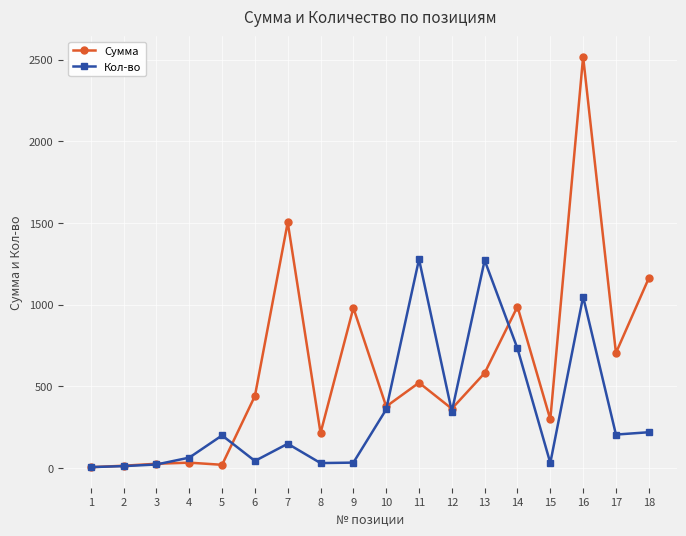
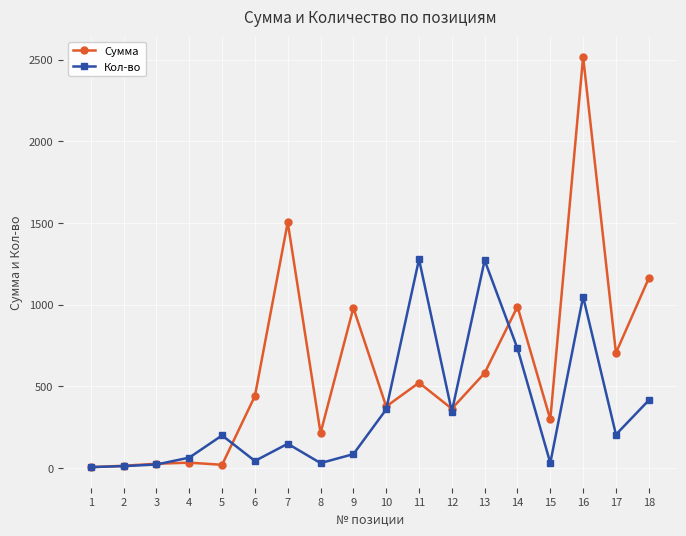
Кол-во, 9: 30 -> 90
Кол-во, 18: 220 -> 420
